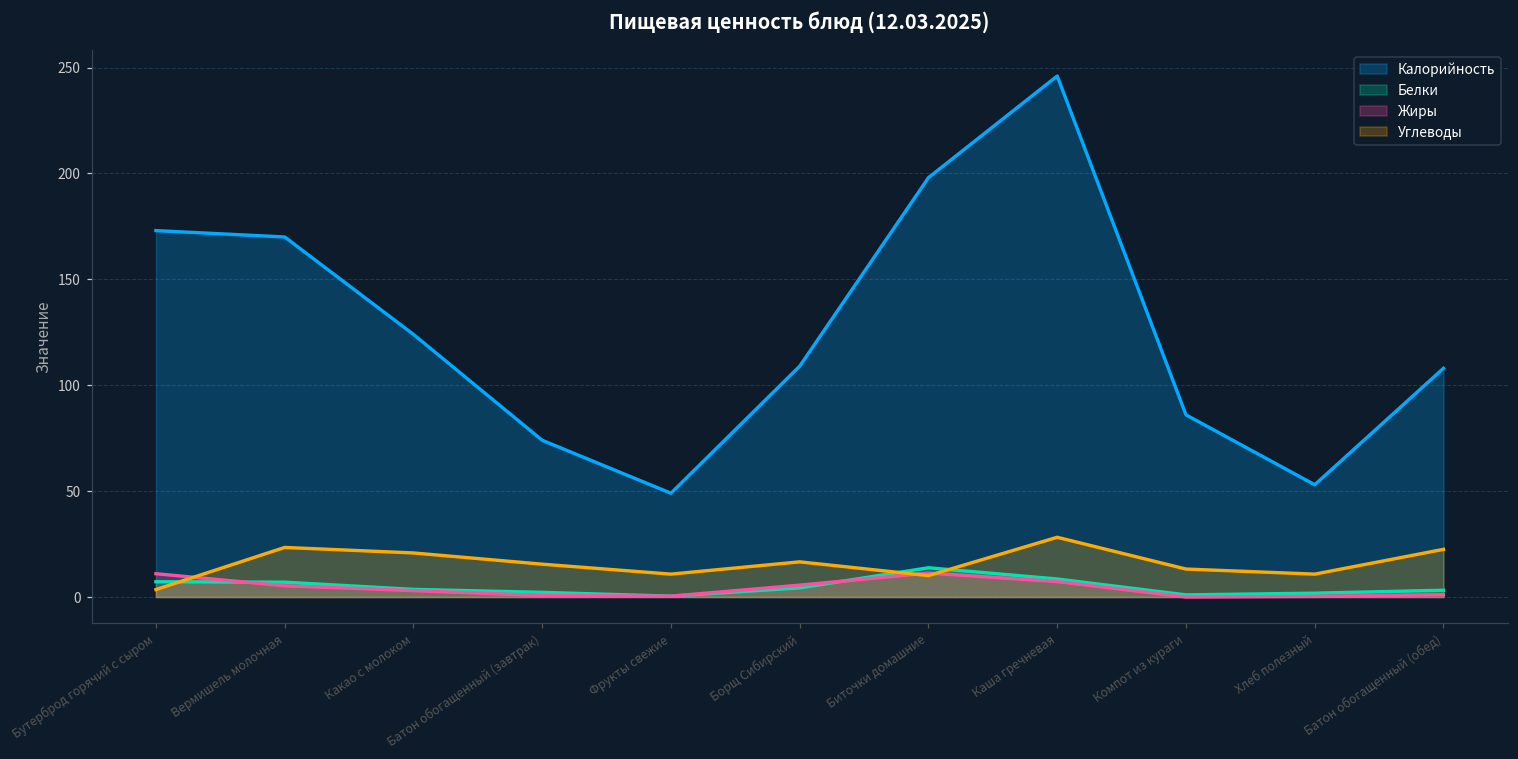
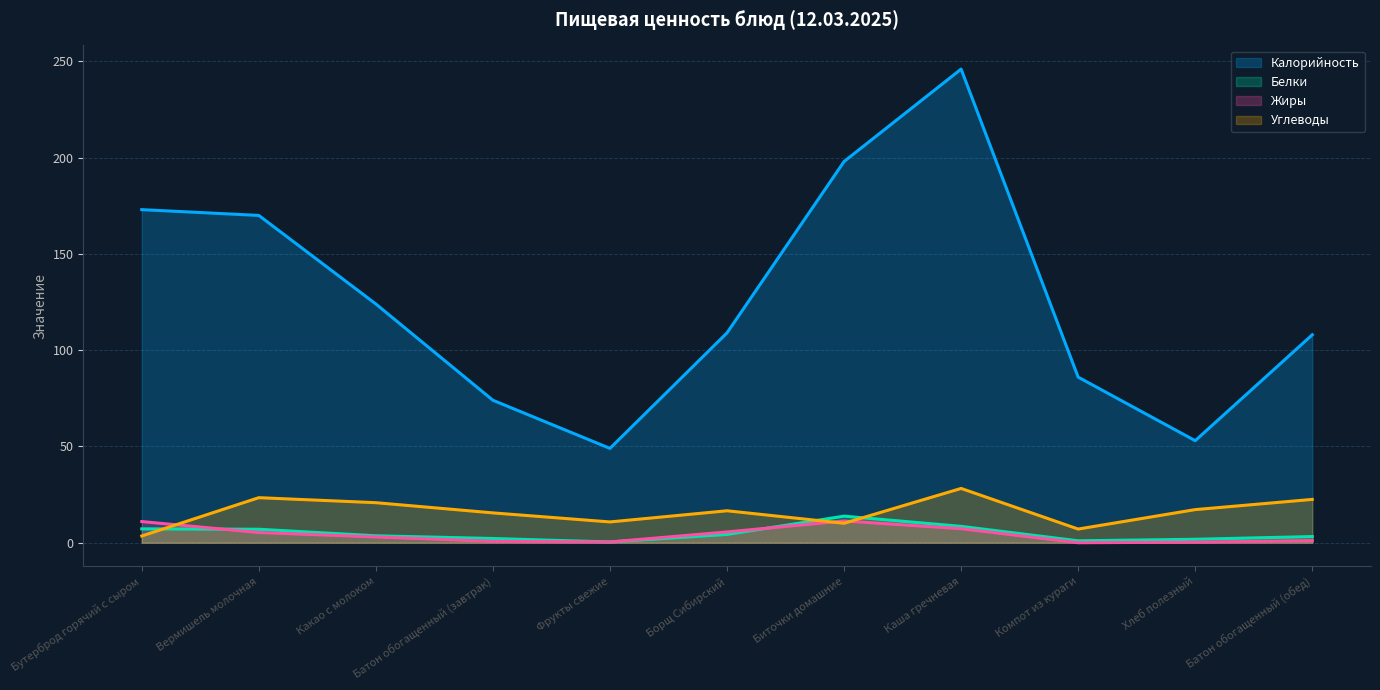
Углеводы, Компот из кураги: 13 -> 7
Углеводы, Хлеб полезный: 11 -> 17
